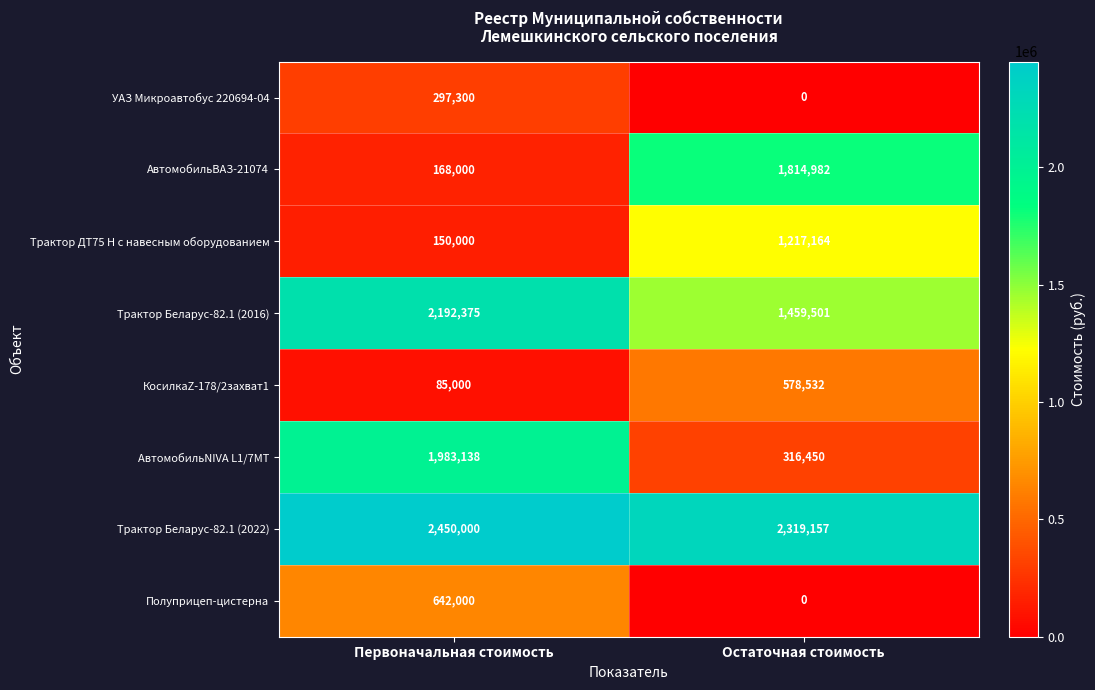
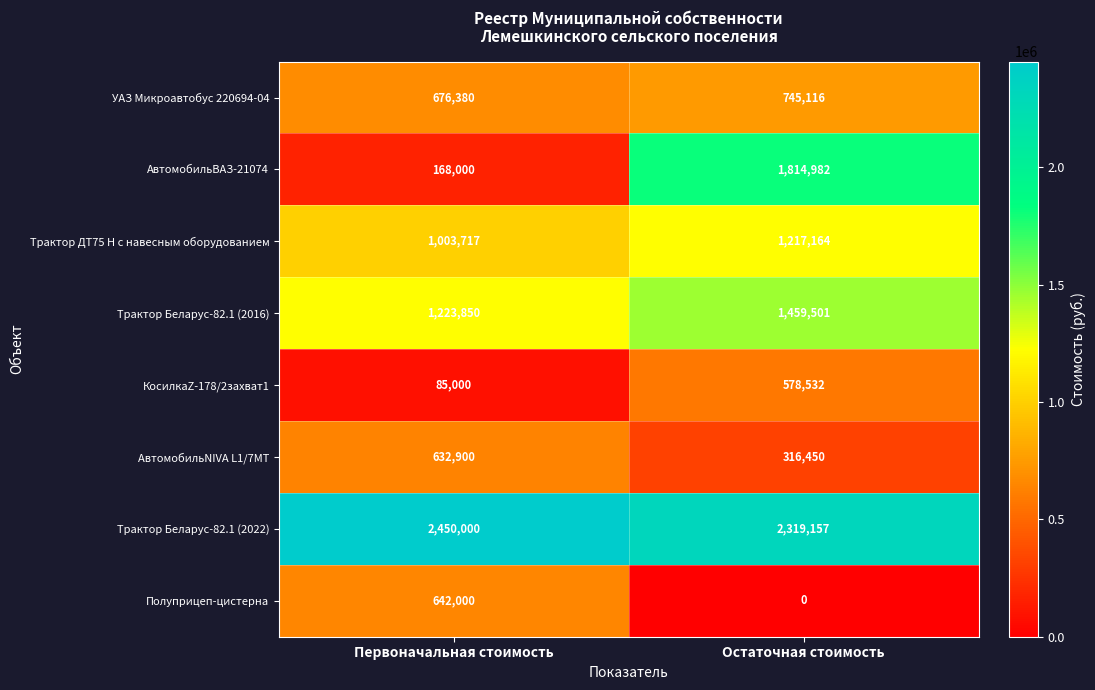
УАЗ Микроавтобус 220694-04, Первоначальная стоимость: 297,300 -> 676,380
УАЗ Микроавтобус 220694-04, Остаточная стоимость: 0 -> 745,116
Трактор ДТ75 Н с навесным оборудованием, Первоначальная стоимость: 150,000 -> 1,003,717
Трактор Беларус-82.1 (2016), Первоначальная стоимость: 2,192,375 -> 1,223,850
АвтомобильNIVA L1/7МТ, Первоначальная стоимость: 1,983,138 -> 632,900
